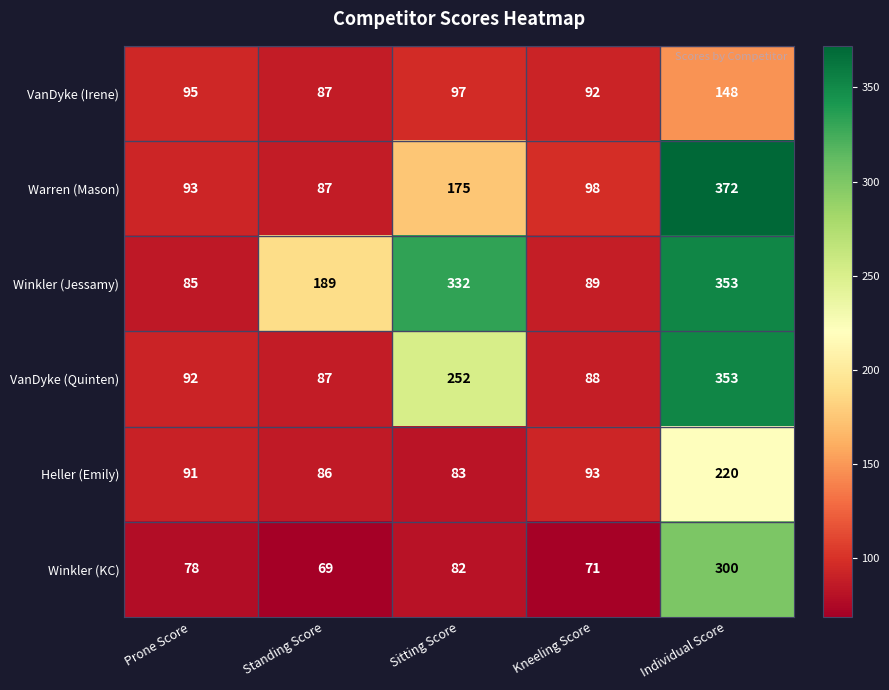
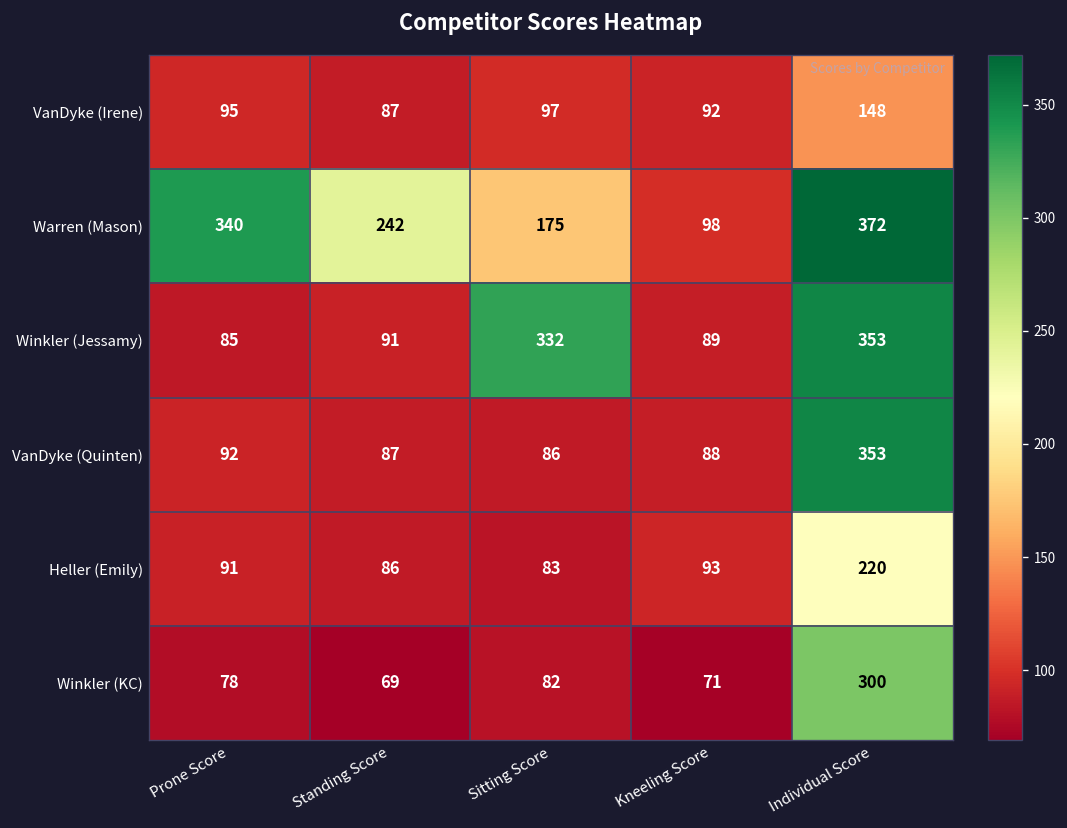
Warren (Mason), Prone Score: 93 -> 340
Warren (Mason), Standing Score: 87 -> 242
Winkler (Jessamy), Standing Score: 189 -> 91
VanDyke (Quinten), Sitting Score: 252 -> 86
